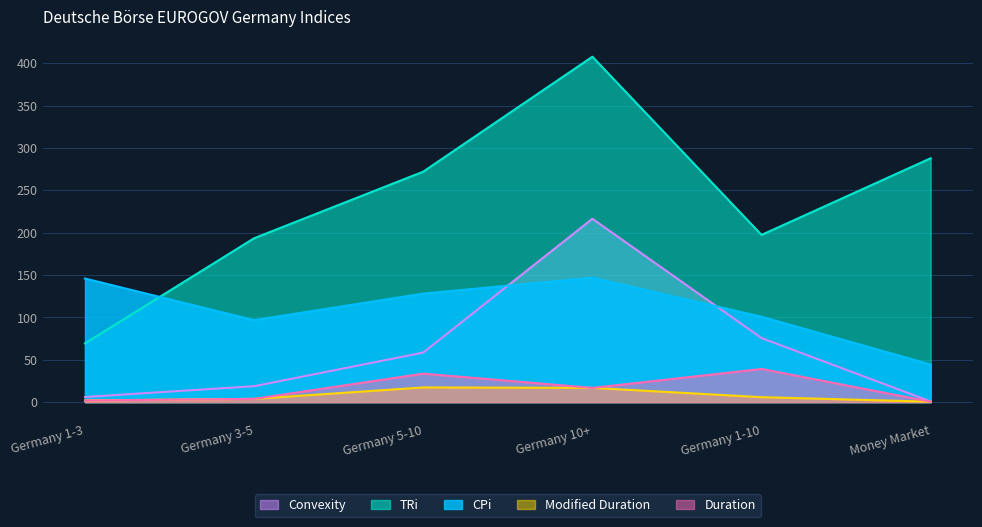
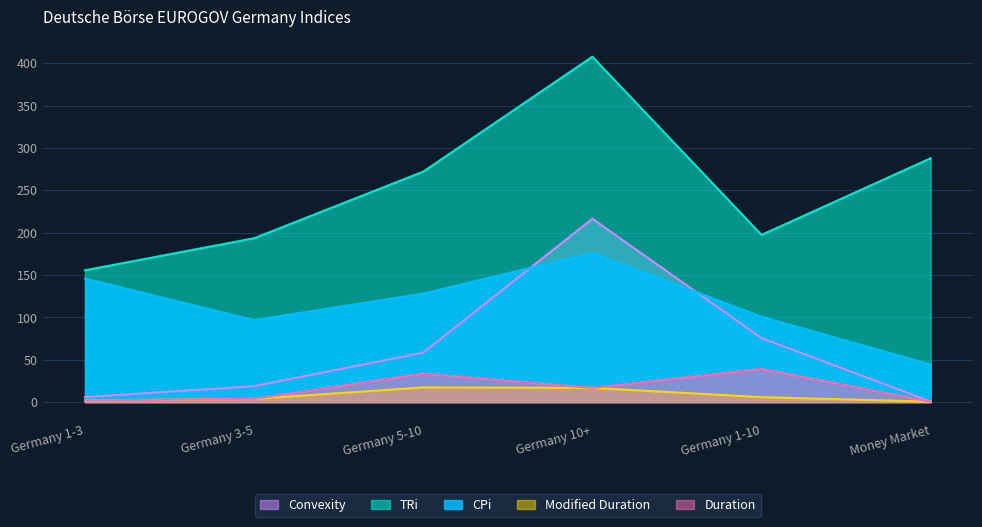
TRi, Germany 1-3: 70 -> 160
CPi, Germany 10+: 150 -> 180
